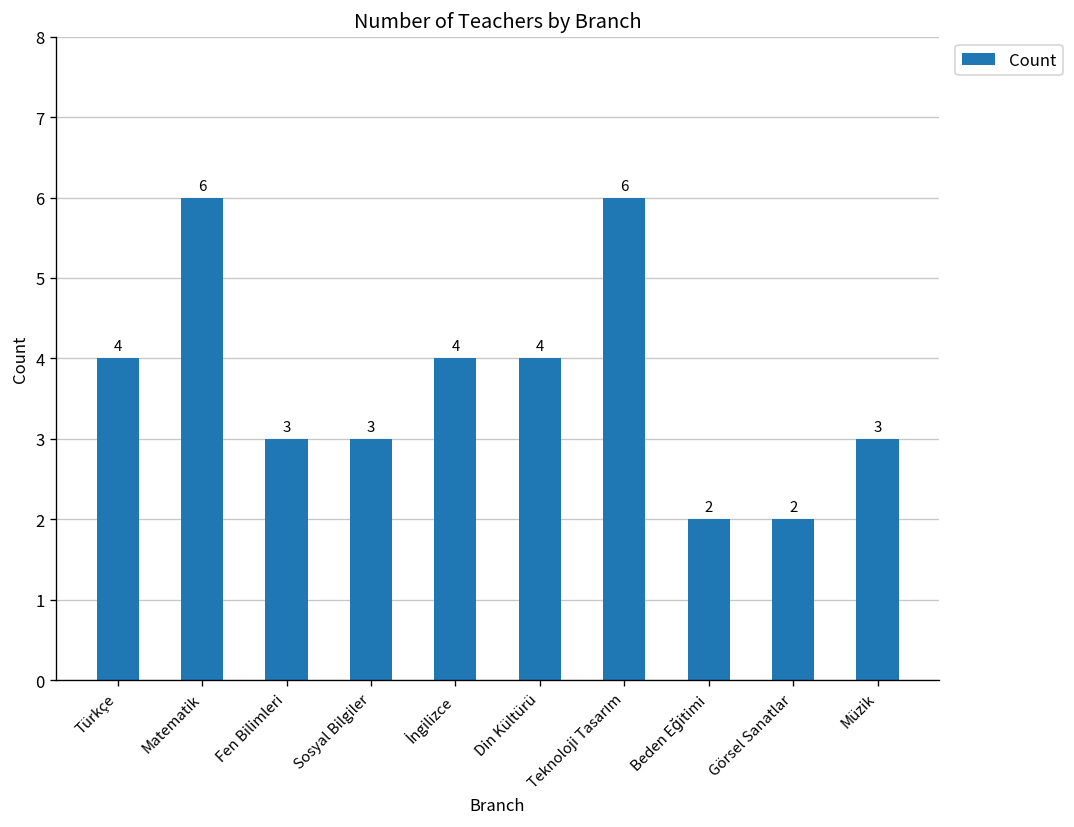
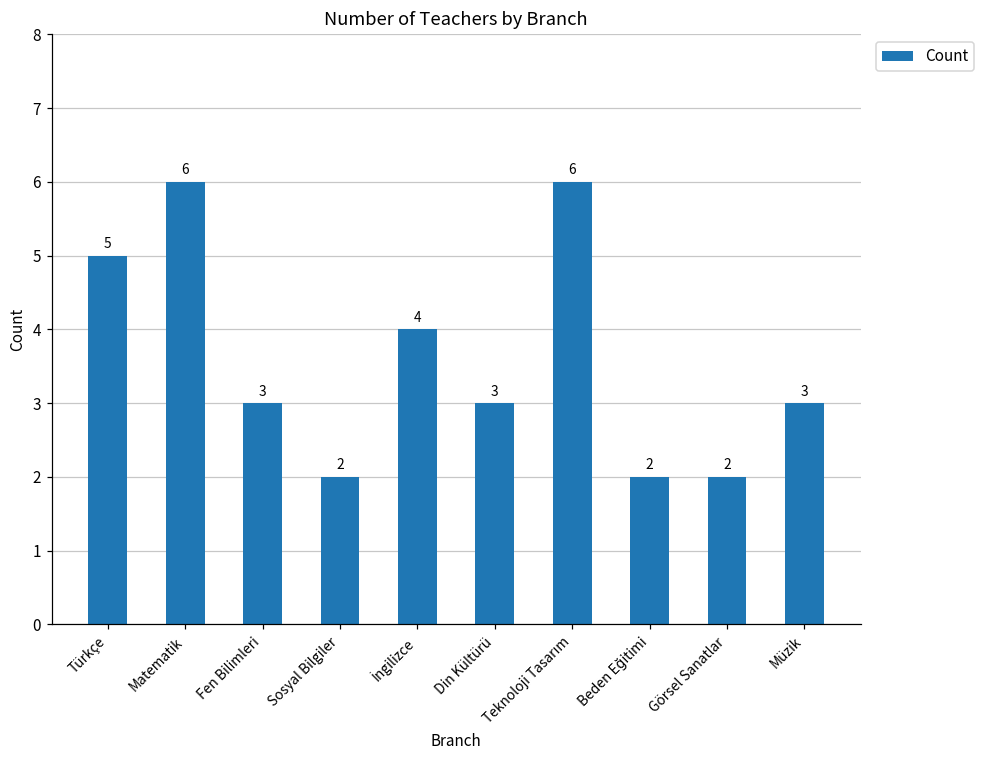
Türkçe: 4 -> 5
Sosyal Bilgiler: 3 -> 2
Din Kültürü: 4 -> 3
